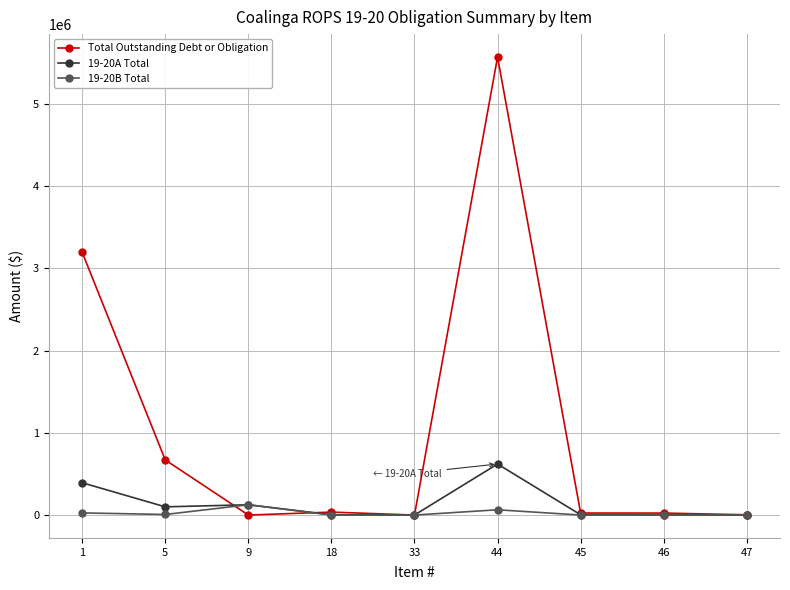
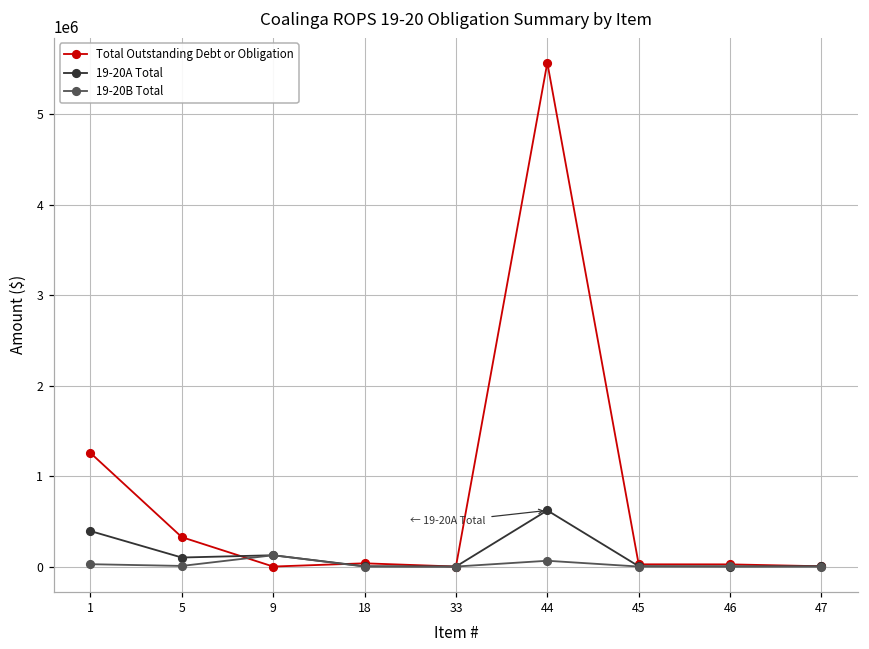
Total Outstanding Debt or Obligation, 1: 3200000 -> 1300000
Total Outstanding Debt or Obligation, 5: 700000 -> 300000
